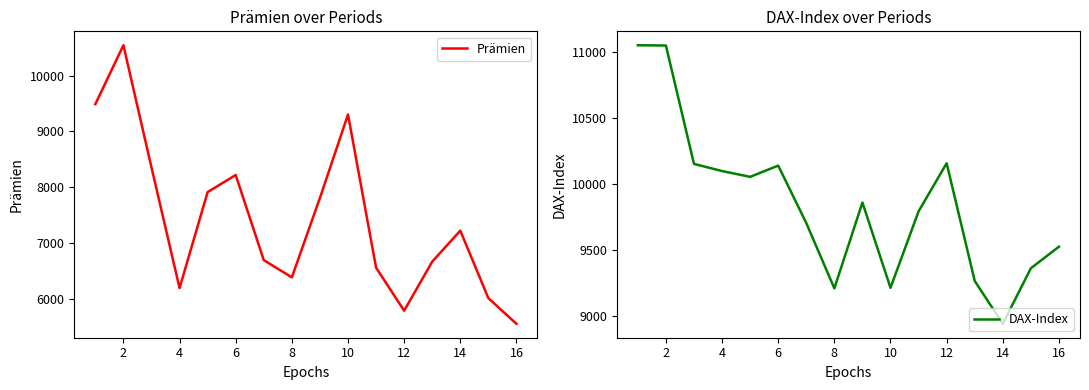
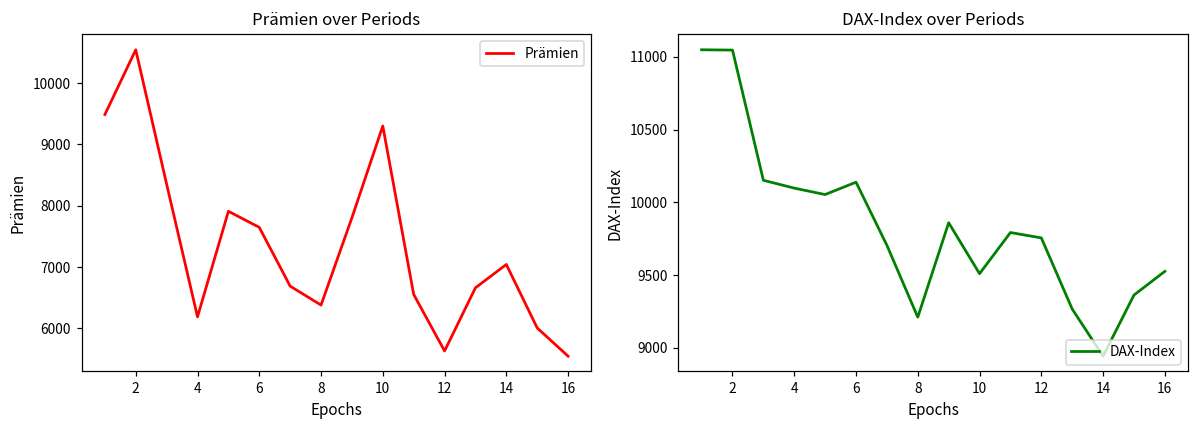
Prämien over Periods, 6: 8200 -> 7600
Prämien over Periods, 12: 5800 -> 5600
Prämien over Periods, 14: 7200 -> 7000
DAX-Index over Periods, 10: 9220 -> 9510
DAX-Index over Periods, 12: 10160 -> 9760
